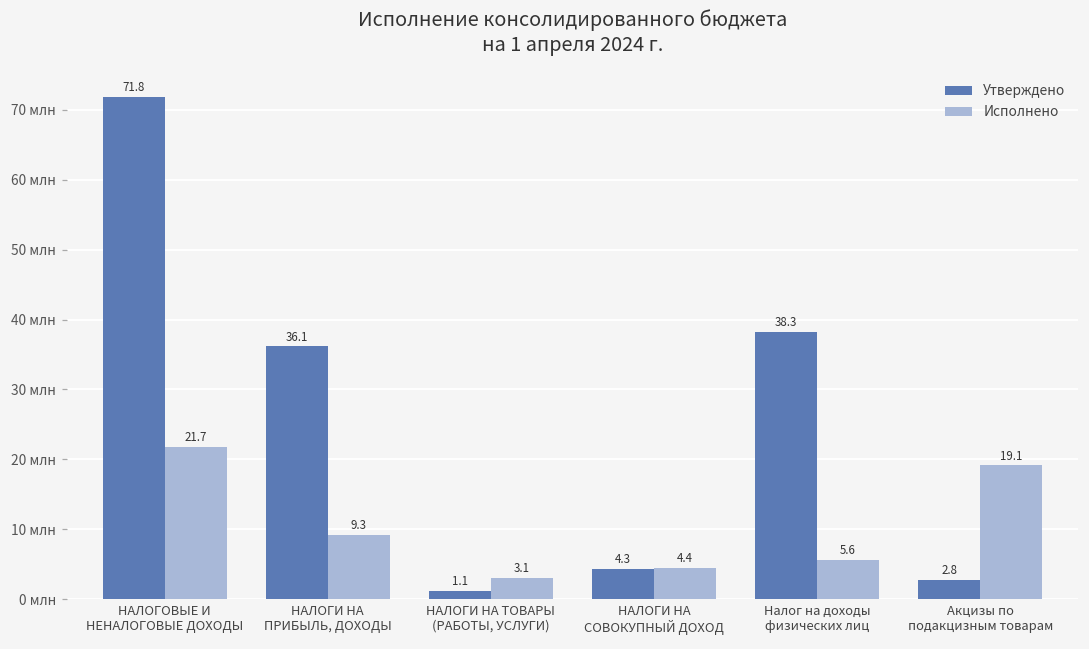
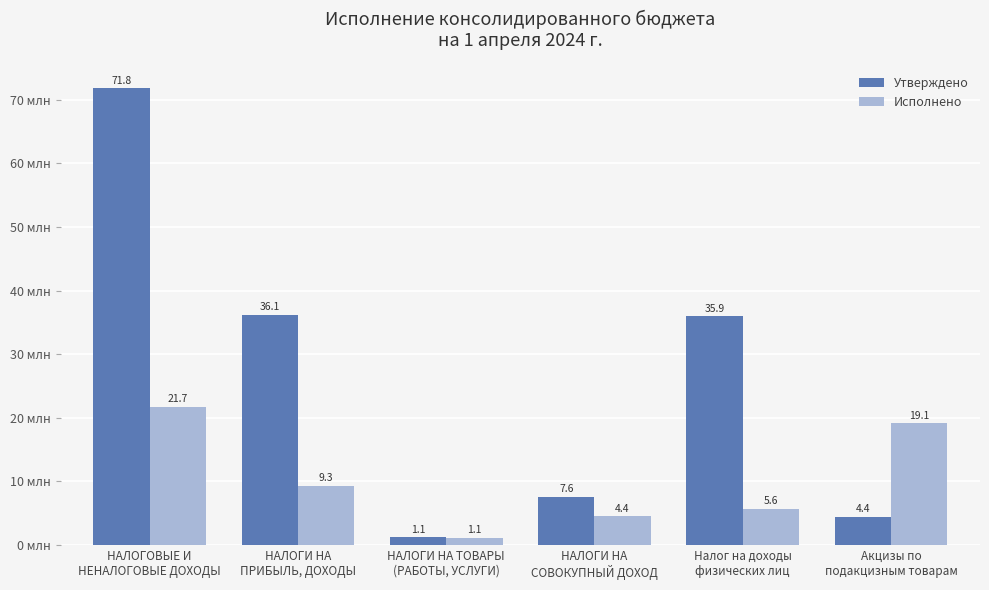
Исполнено, НАЛОГИ НА ТОВАРЫ (РАБОТЫ, УСЛУГИ): 3.1 -> 1.1
Утверждено, НАЛОГИ НА СОВОКУПНЫЙ ДОХОД: 4.3 -> 7.6
Утверждено, Налог на доходы физических лиц: 38.3 -> 35.9
Утверждено, Акцизы по подакцизным товарам: 2.8 -> 4.4
